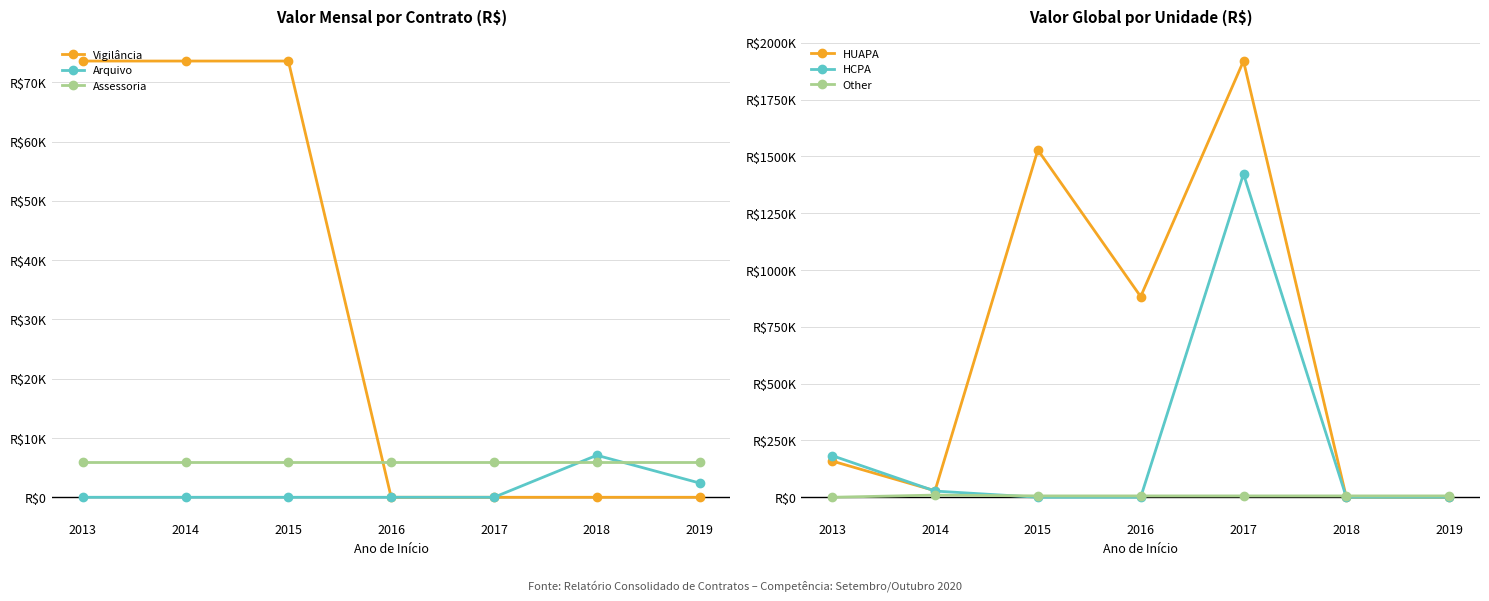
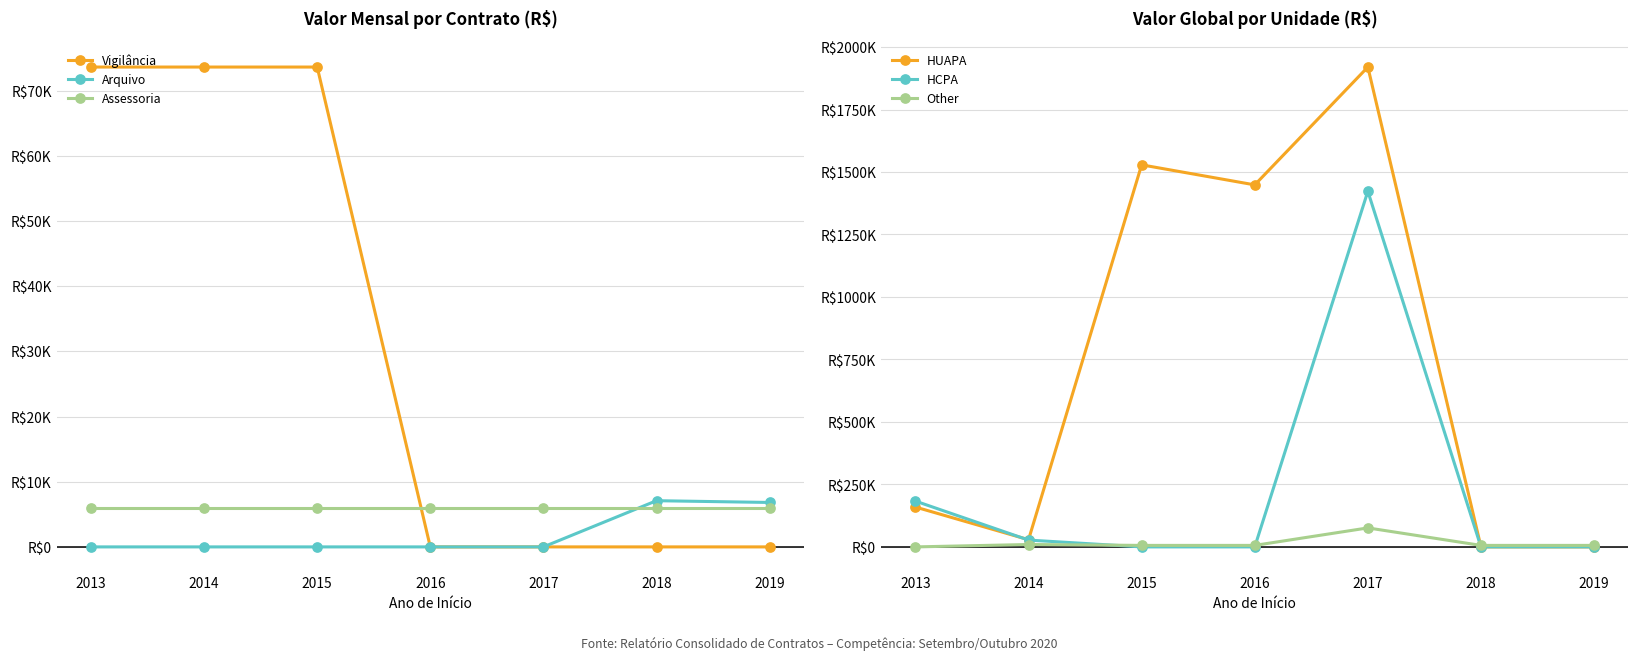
Valor Mensal por Contrato (R$), Arquivo, 2019: R$2000 -> R$7000
Valor Global por Unidade (R$), HUAPA, 2016: R$880000 -> R$1450000
Valor Global por Unidade (R$), Other, 2017: R$10000 -> R$80000
